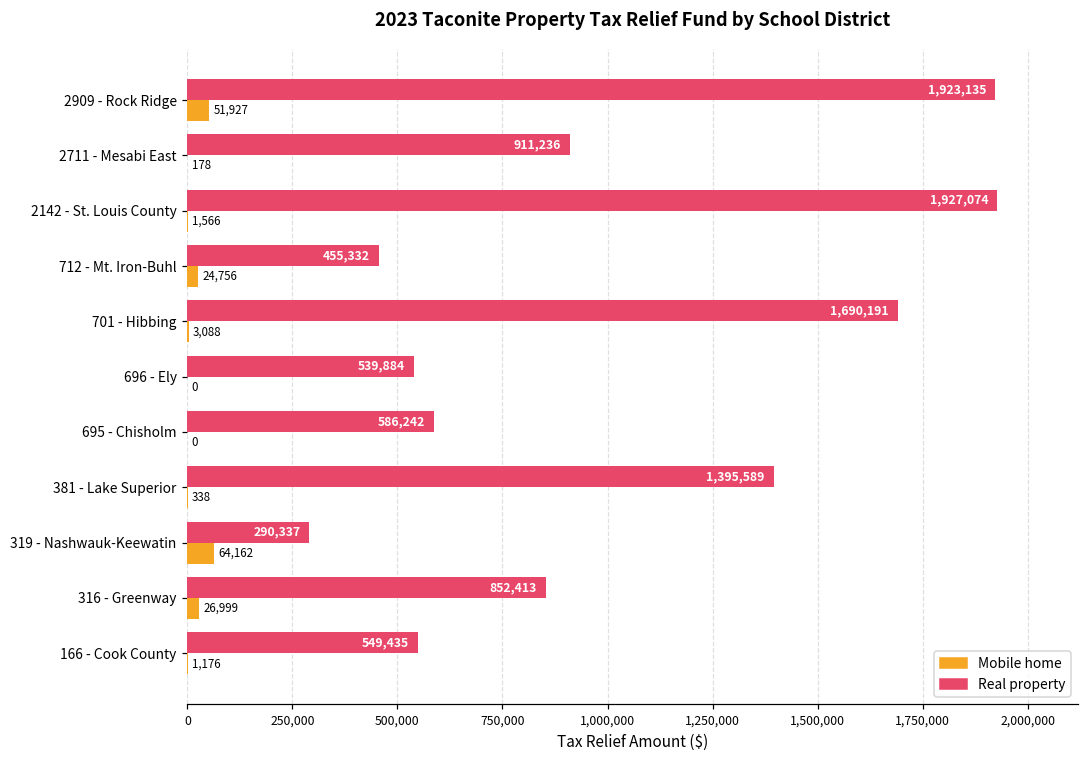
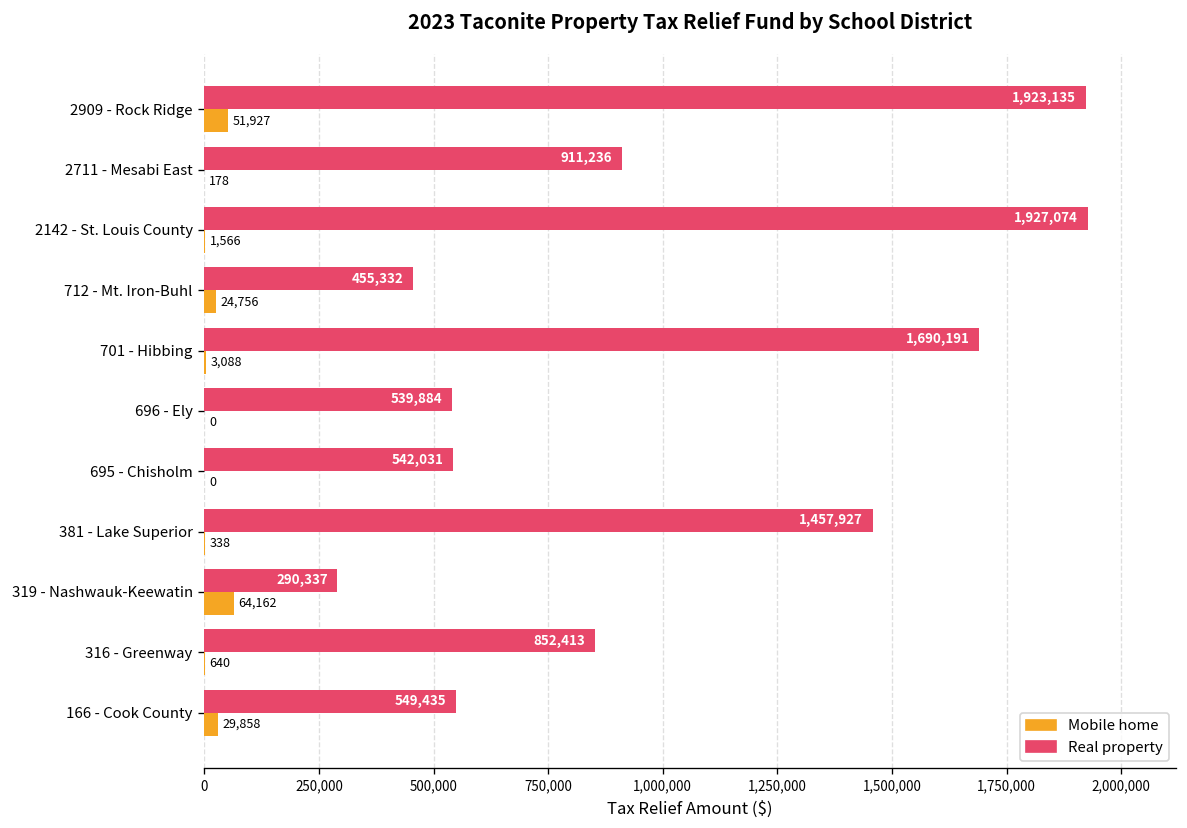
Real property, 695 - Chisholm: 586,242 -> 542,031
Real property, 381 - Lake Superior: 1,395,589 -> 1,457,927
Mobile home, 316 - Greenway: 26,999 -> 640
Mobile home, 166 - Cook County: 1,176 -> 29,858
